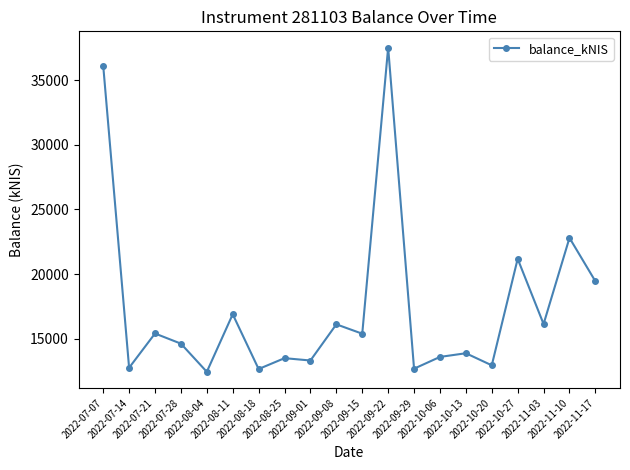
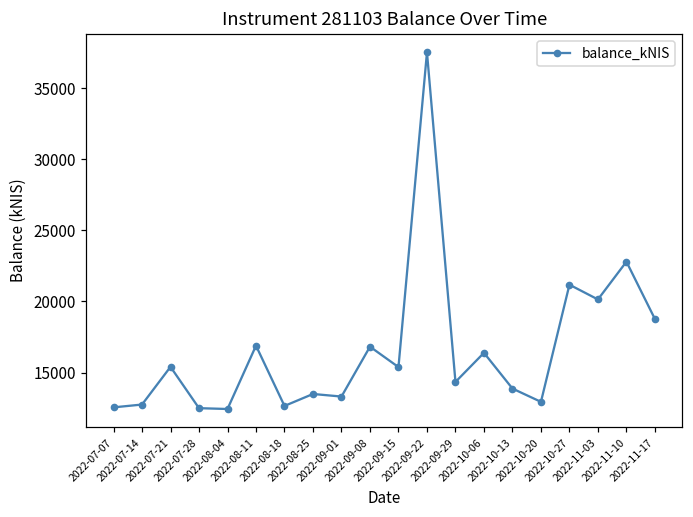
2022-07-07: 36100 -> 12600
2022-07-28: 14600 -> 12500
2022-09-08: 16100 -> 16800
2022-09-29: 12700 -> 14300
2022-10-06: 13600 -> 16400
2022-11-03: 16100 -> 20100
2022-11-17: 19400 -> 18800
